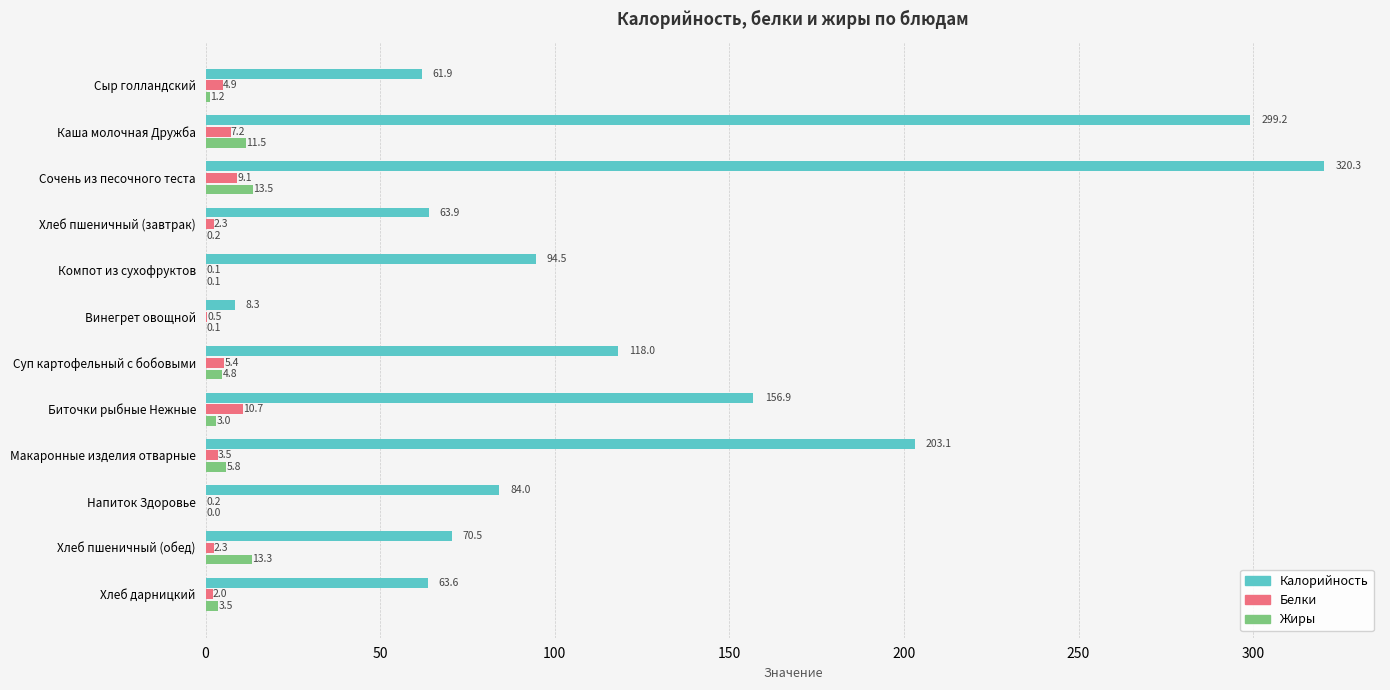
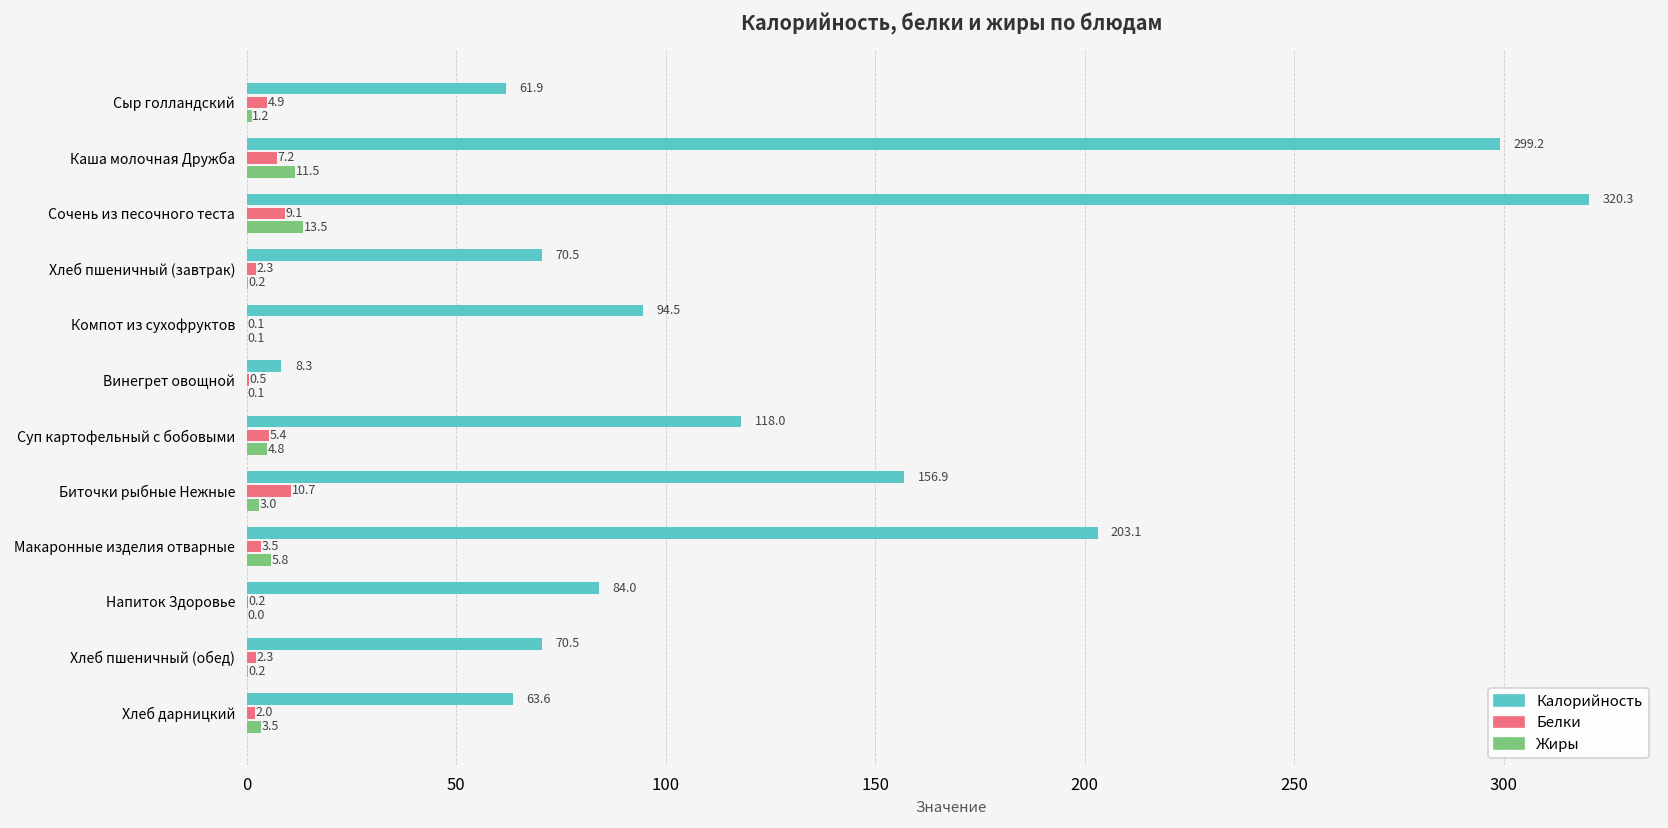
Калорийность, Хлеб пшеничный (завтрак): 63.9 -> 70.5
Жиры, Хлеб пшеничный (обед): 13.3 -> 0.2
